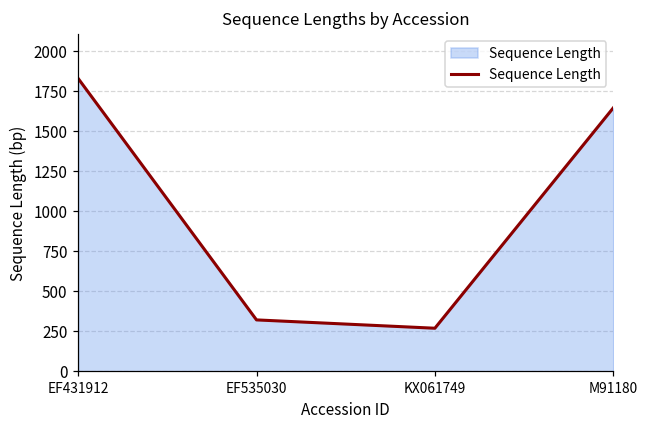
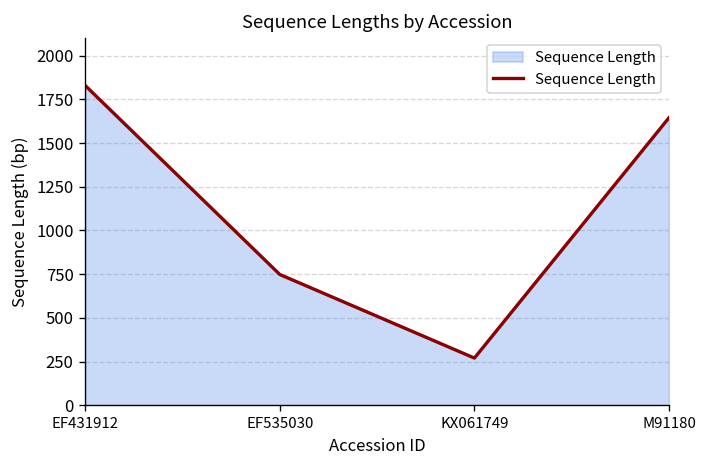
EF535030: 320 -> 750
